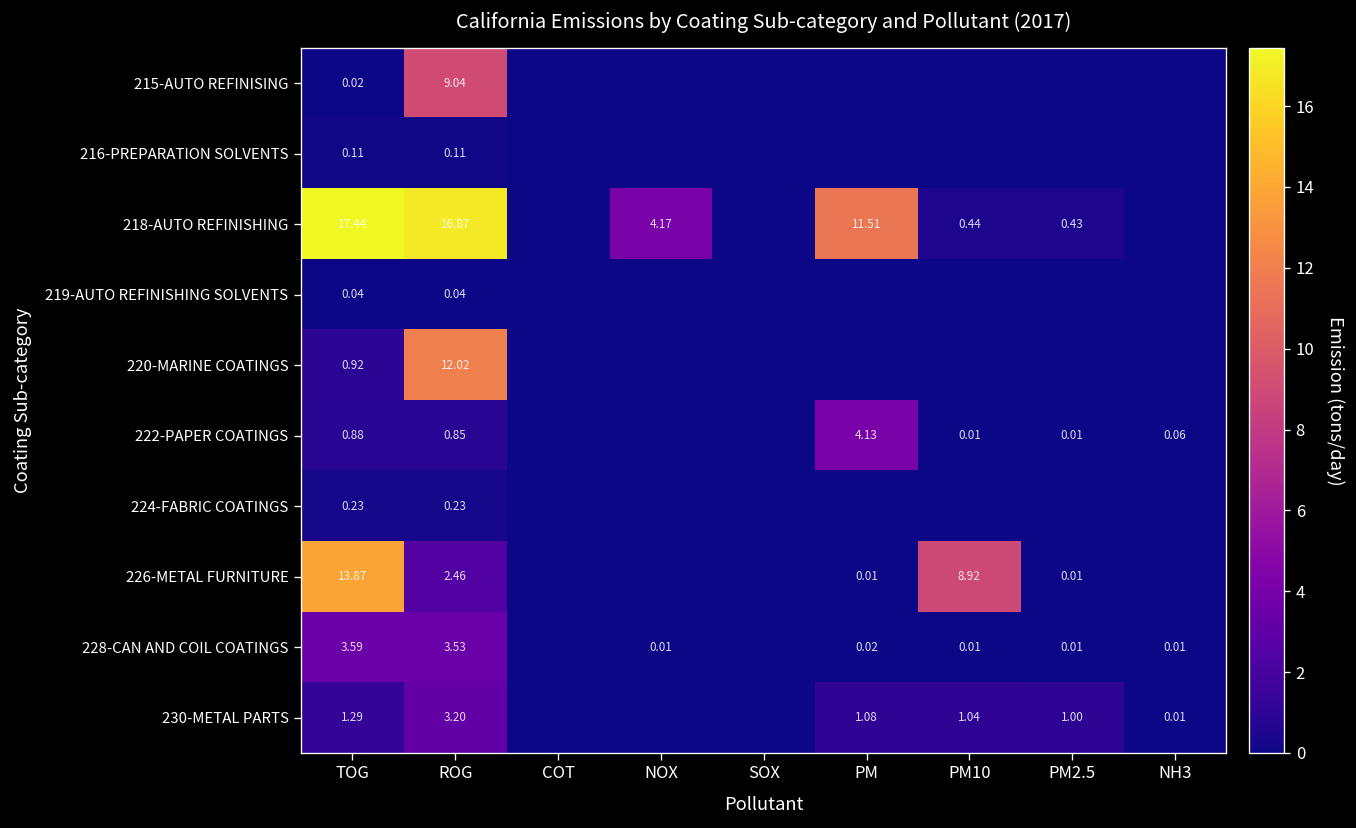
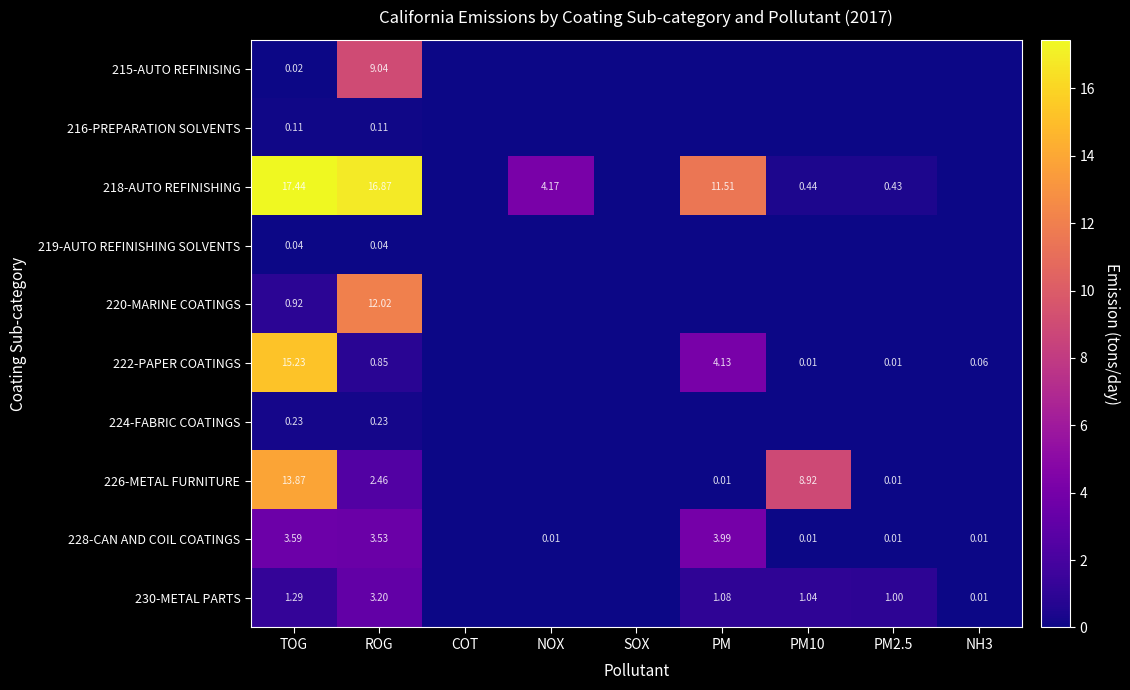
222-PAPER COATINGS, TOG: 0.88 -> 15.23
228-CAN AND COIL COATINGS, PM: 0.02 -> 3.99
